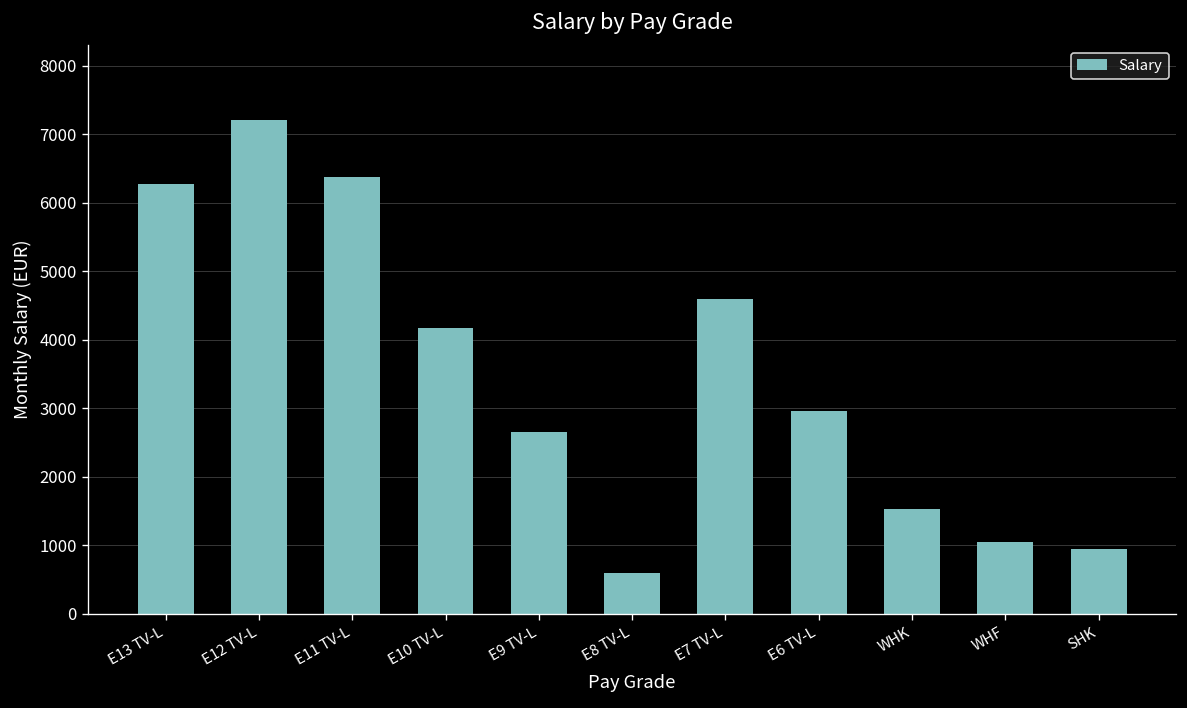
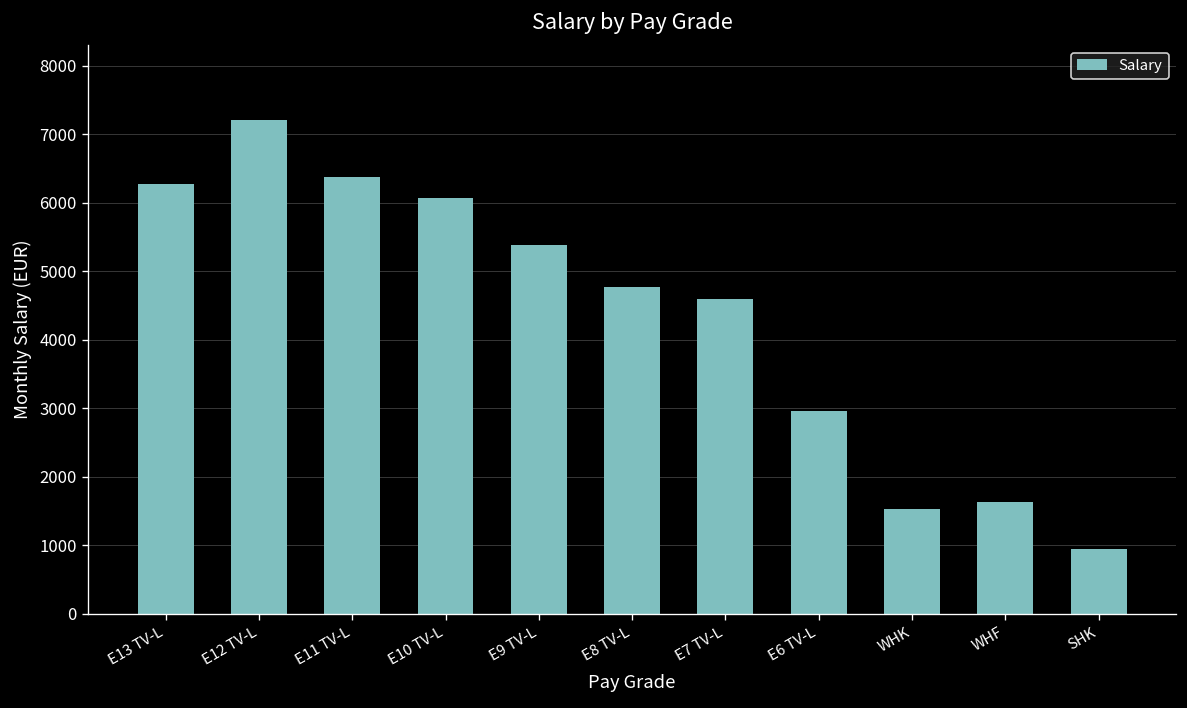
E10 TV-L: 4200 -> 6100
E9 TV-L: 2700 -> 5400
E8 TV-L: 600 -> 4800
WHF: 1000 -> 1600
